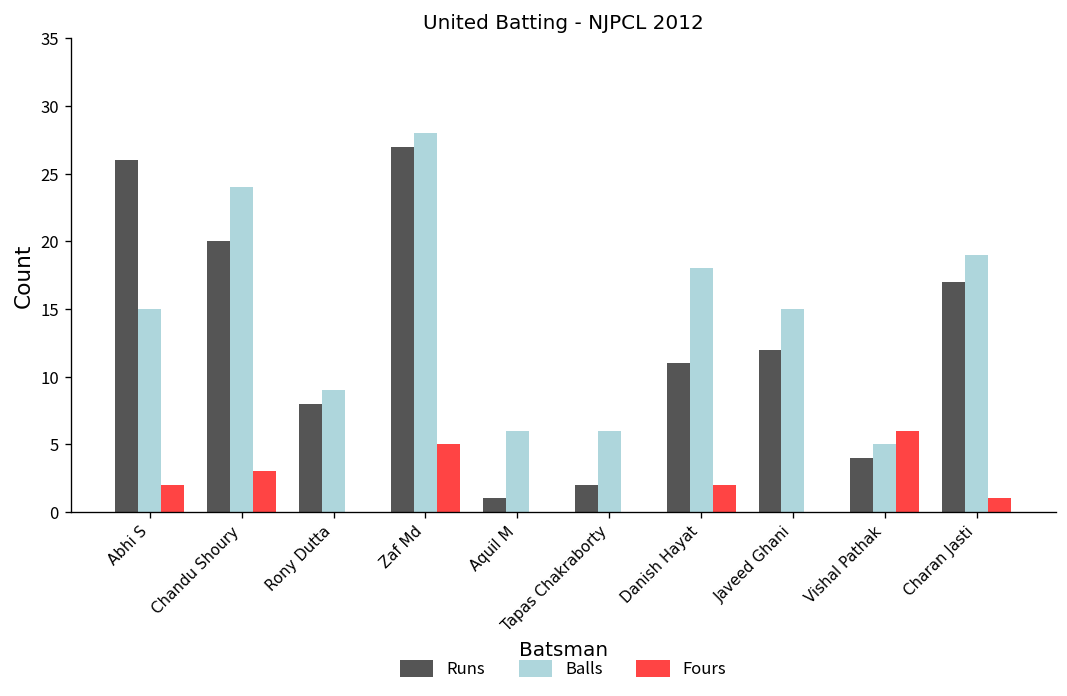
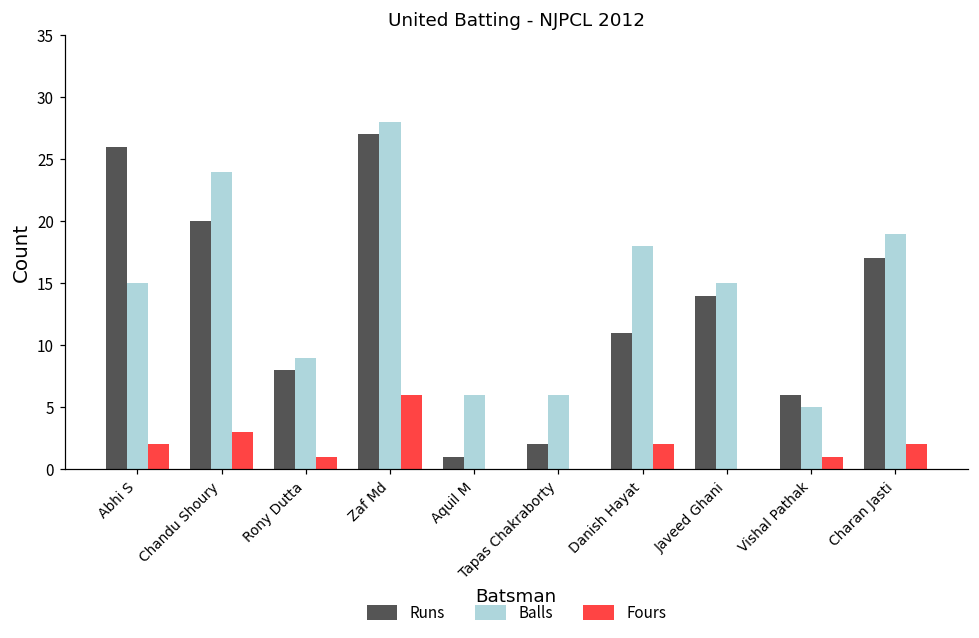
Fours, Rony Dutta: 0 -> 1
Fours, Zaf Md: 5 -> 6
Runs, Javeed Ghani: 12 -> 14
Runs, Vishal Pathak: 4 -> 6
Fours, Vishal Pathak: 6 -> 1
Fours, Charan Jasti: 1 -> 2
